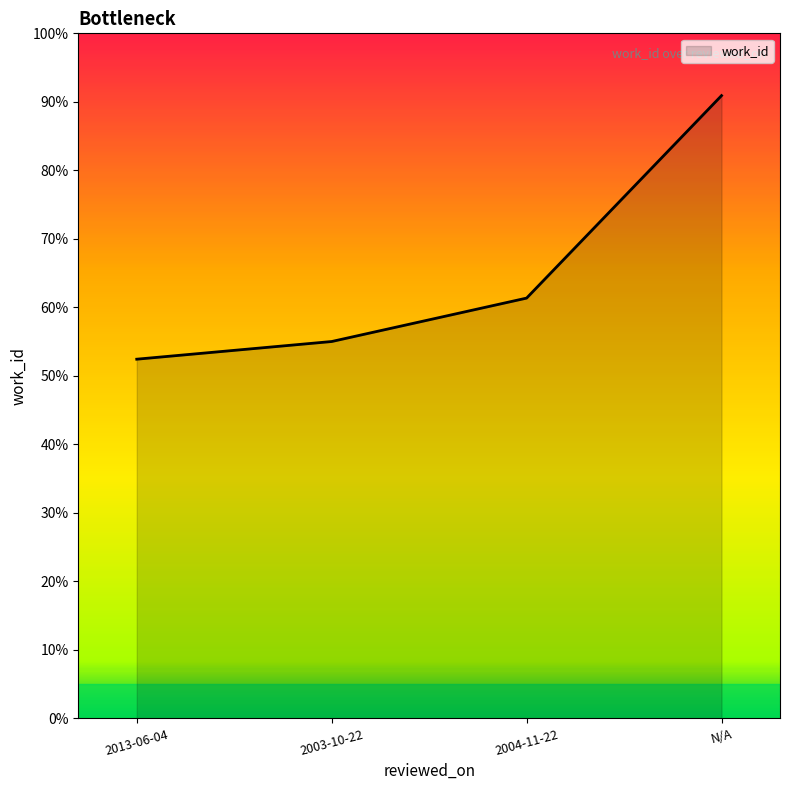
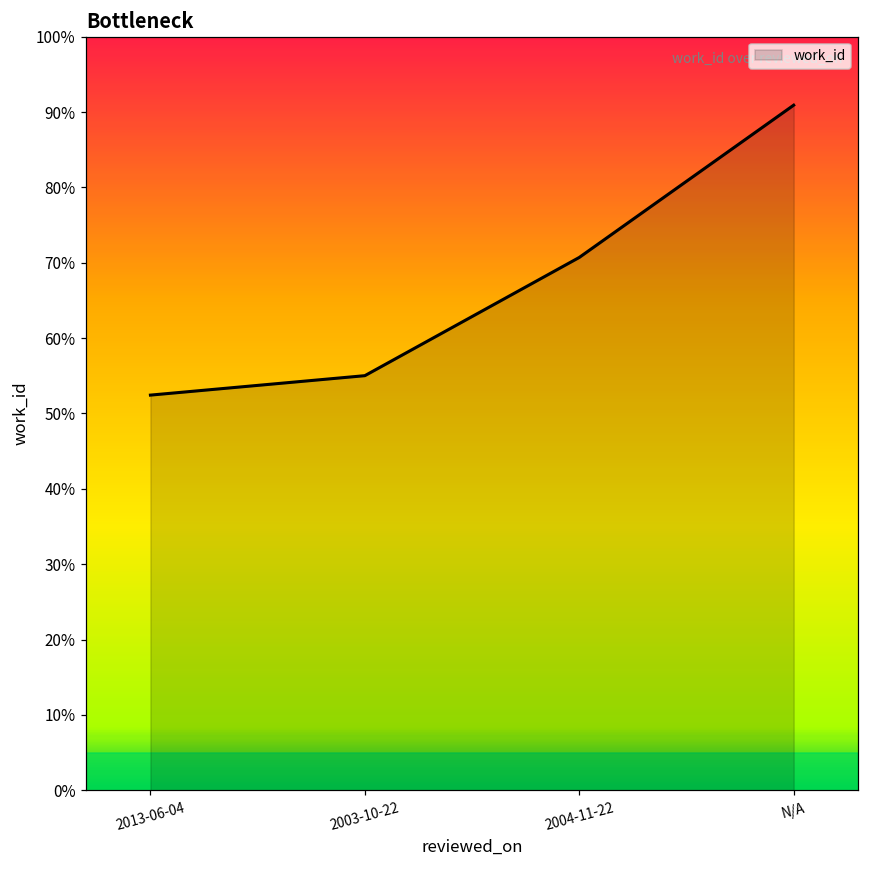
2004-11-22: 61% -> 71%
